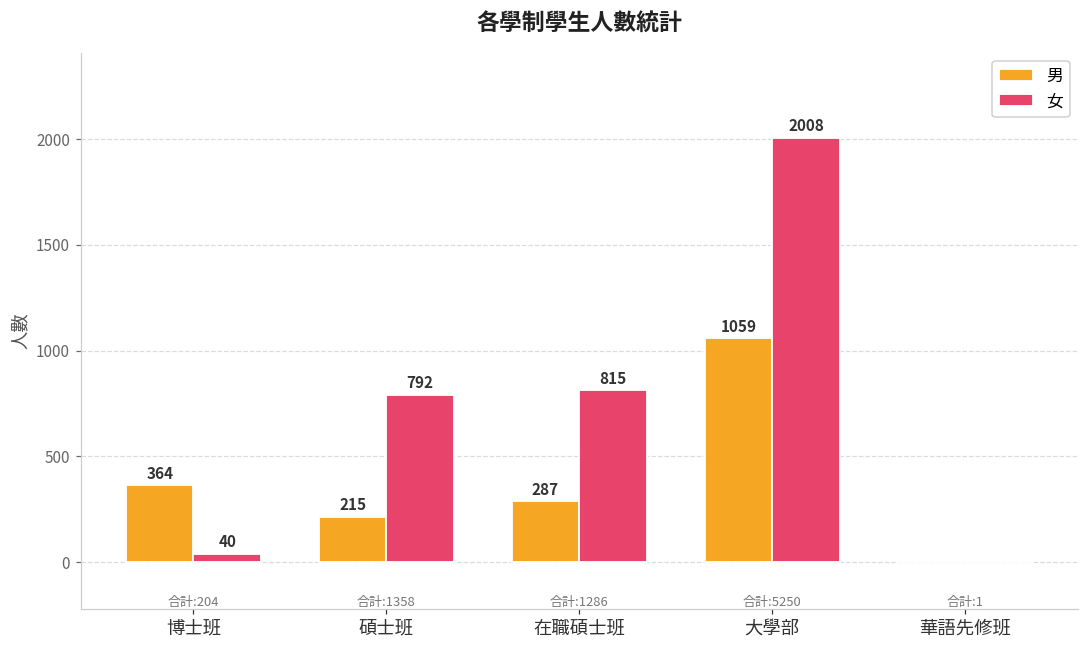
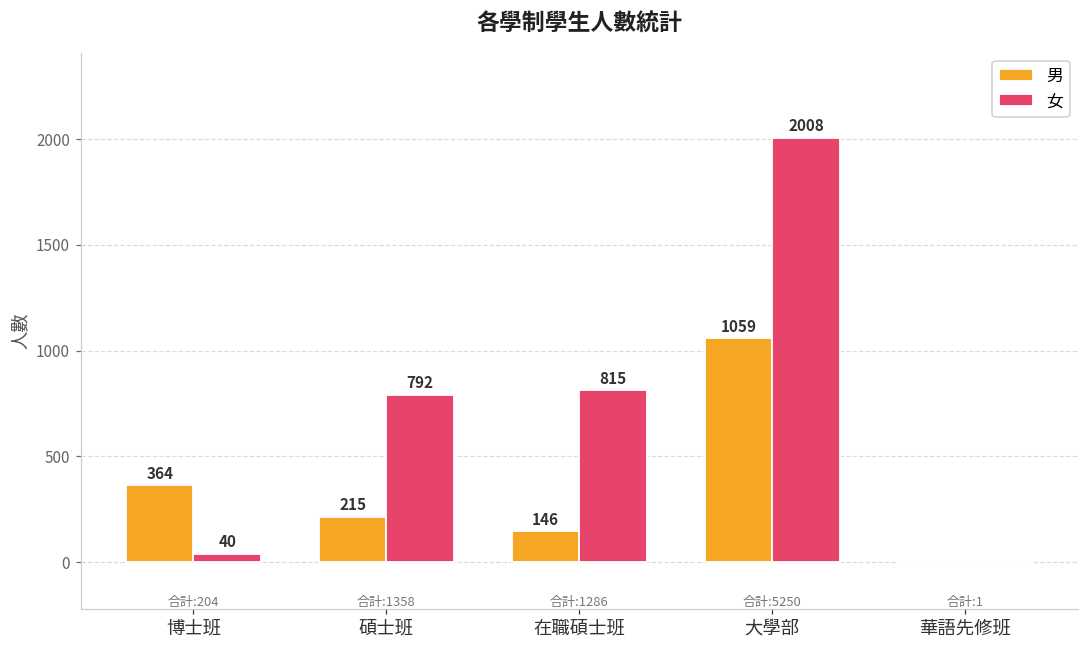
男, 在職碩士班: 287 -> 146
